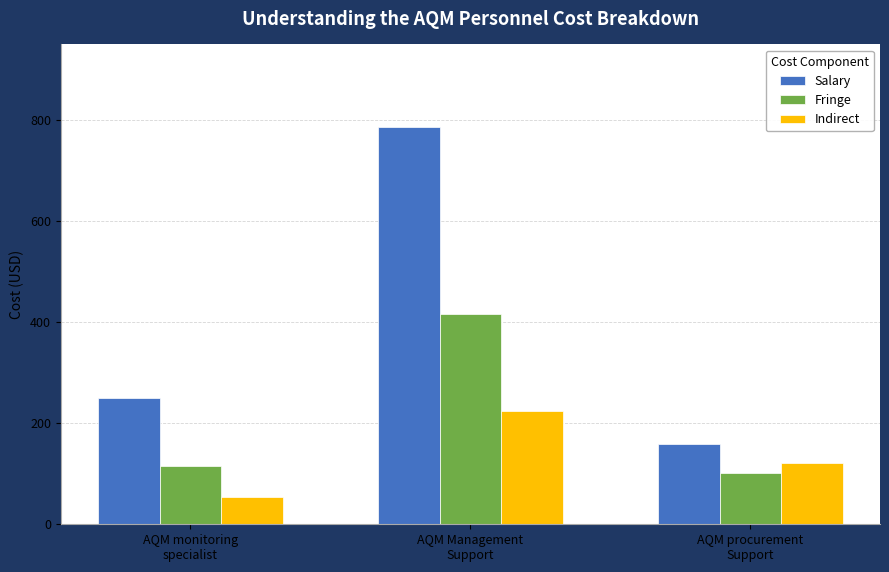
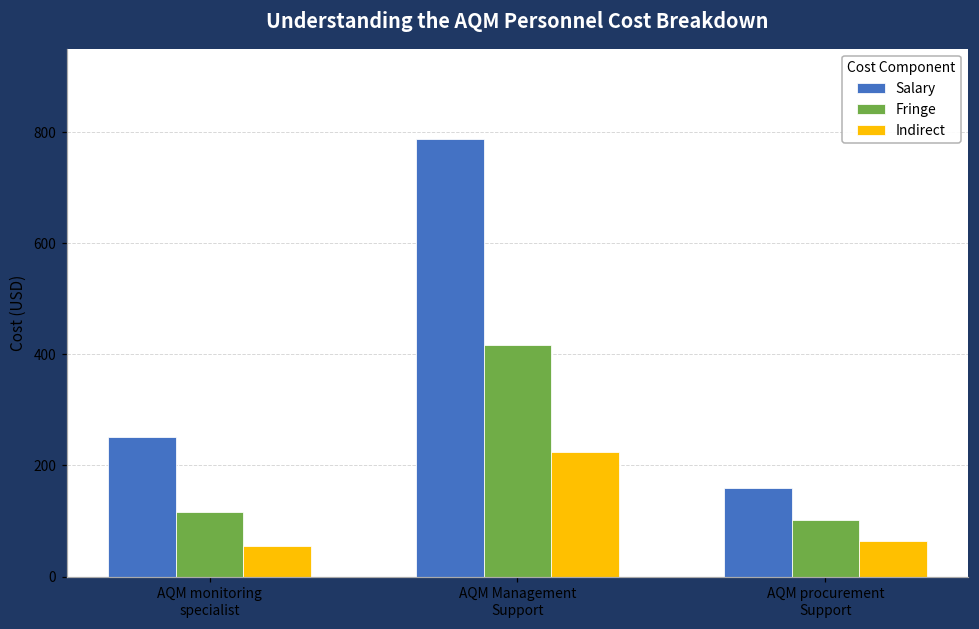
Indirect, AQM procurement Support: 120 -> 60
